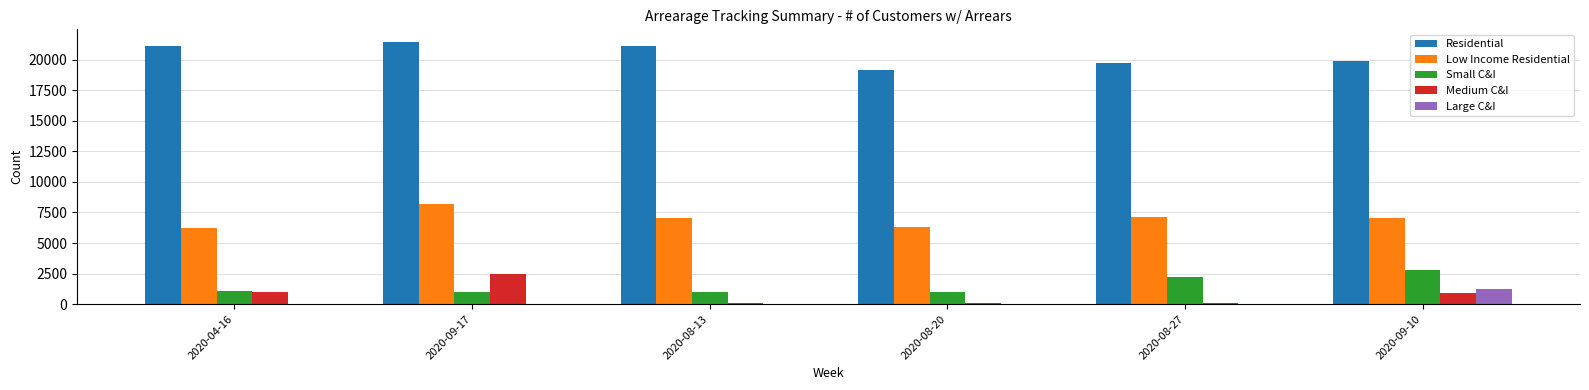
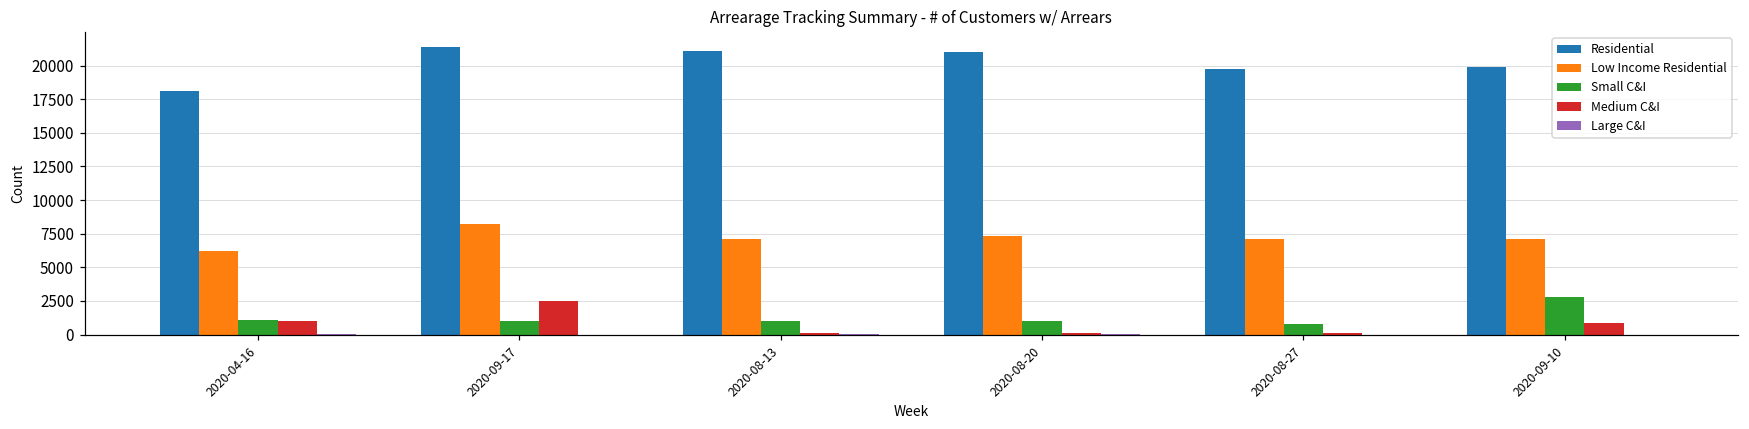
Residential, 2020-04-16: 21100 -> 18100
Residential, 2020-08-20: 19100 -> 21000
Low Income Residential, 2020-08-20: 6300 -> 7300
Small C&I, 2020-08-27: 2200 -> 800
Large C&I, 2020-09-10: 1200 -> 0
